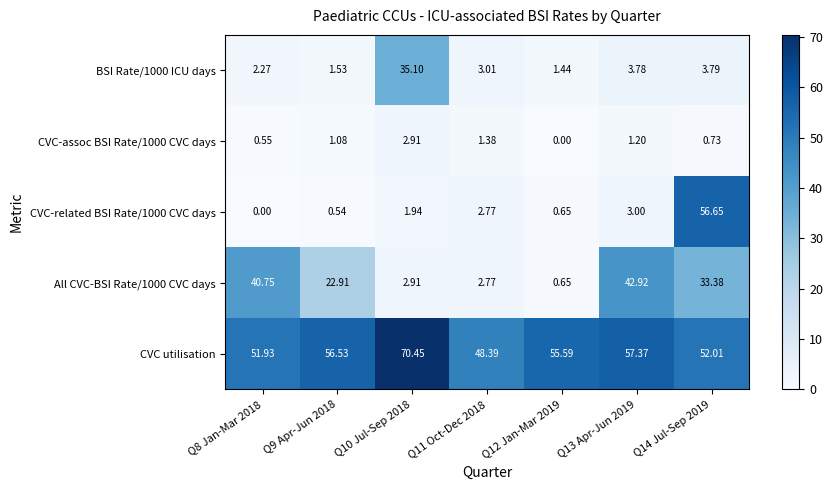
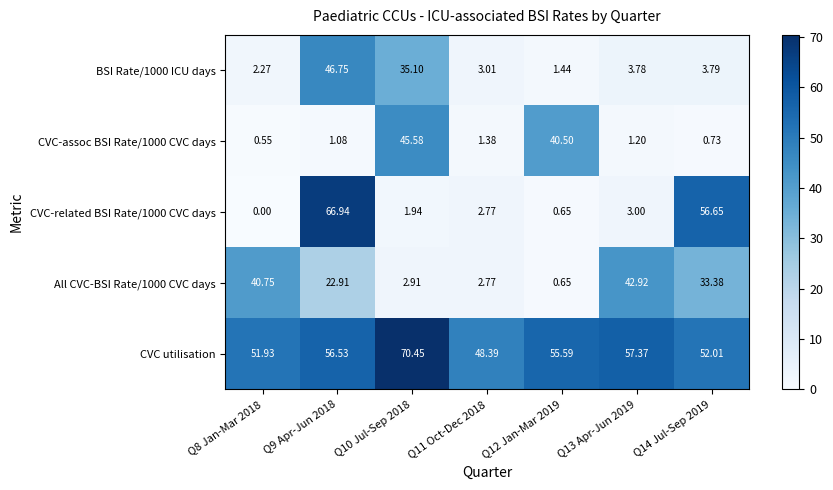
BSI Rate/1000 ICU days, Q9 Apr-Jun 2018: 1.53 -> 46.75
CVC-assoc BSI Rate/1000 CVC days, Q10 Jul-Sep 2018: 2.91 -> 45.58
CVC-assoc BSI Rate/1000 CVC days, Q12 Jan-Mar 2019: 0.00 -> 40.50
CVC-related BSI Rate/1000 CVC days, Q9 Apr-Jun 2018: 0.54 -> 66.94
